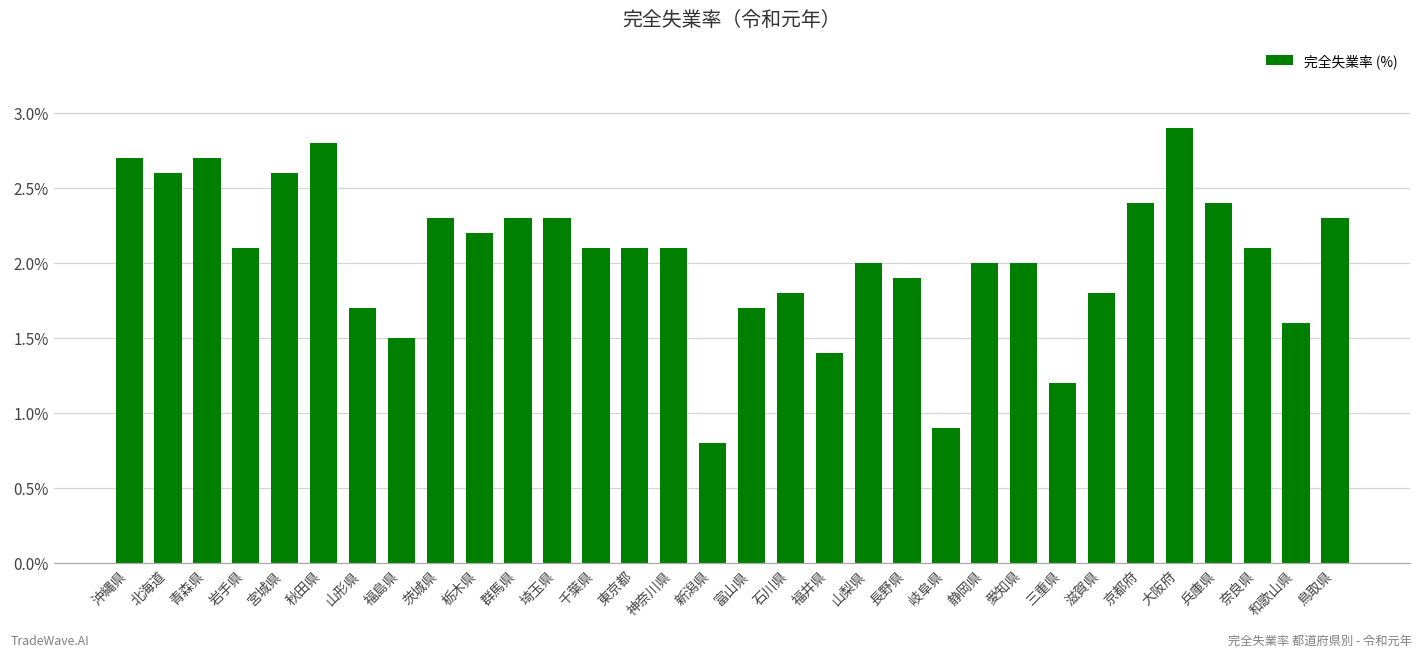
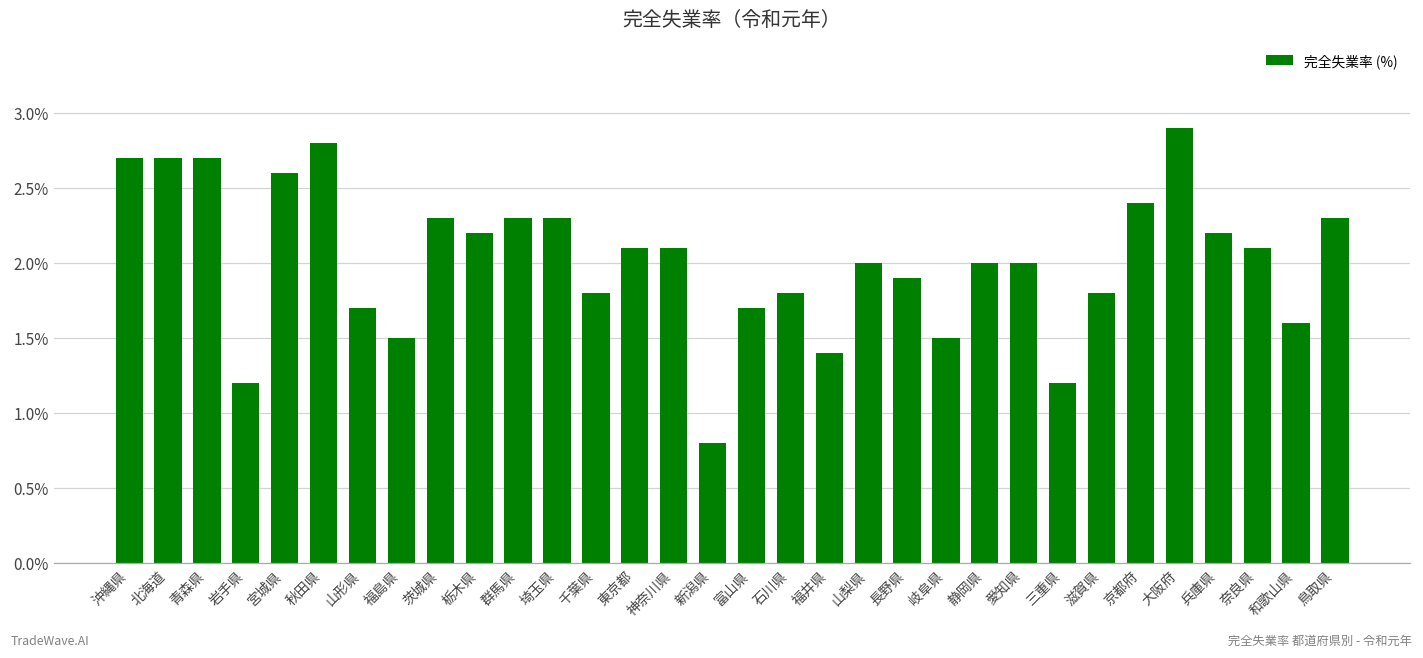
北海道: 2.6% -> 2.7%
岩手県: 2.1% -> 1.2%
千葉県: 2.1% -> 1.8%
岐阜県: 0.9% -> 1.5%
兵庫県: 2.4% -> 2.2%
